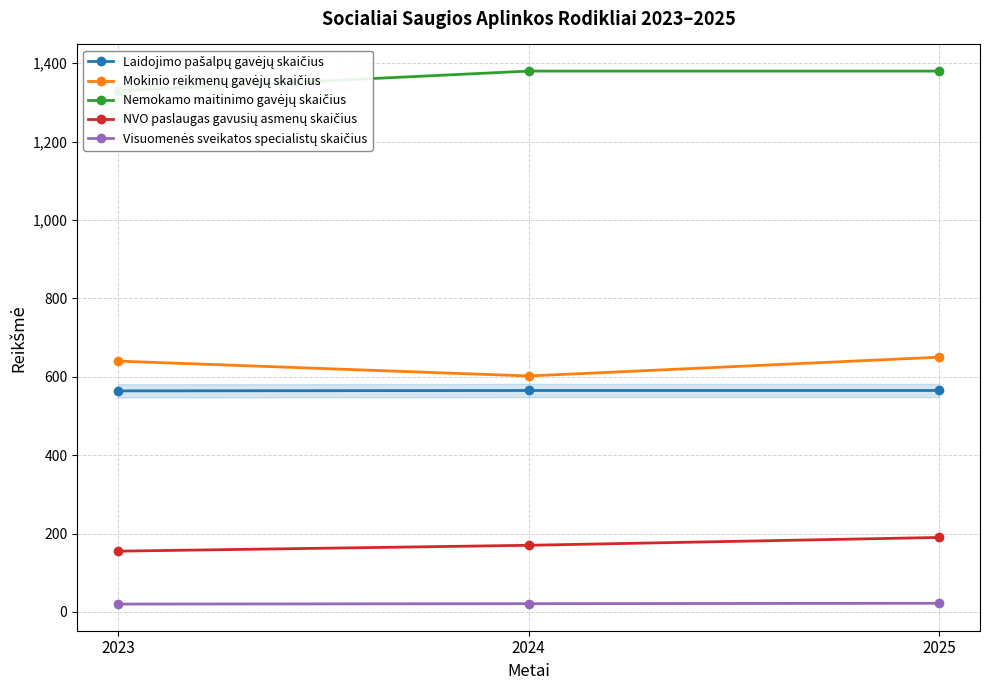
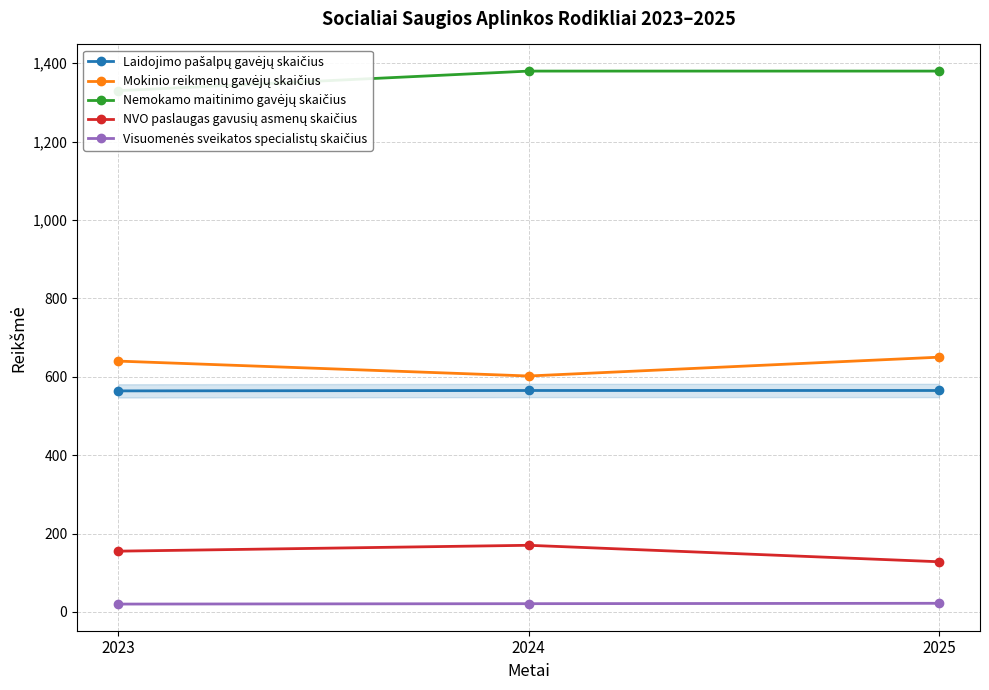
NVO paslaugas gavusių asmenų skaičius, 2025: 190 -> 130
